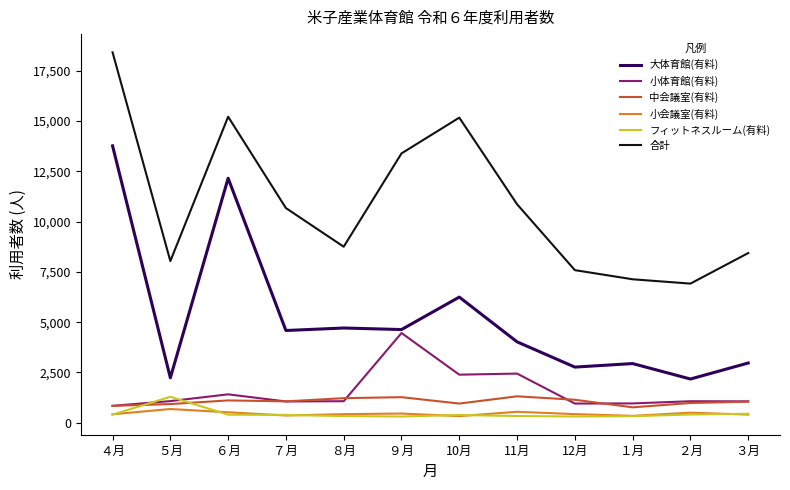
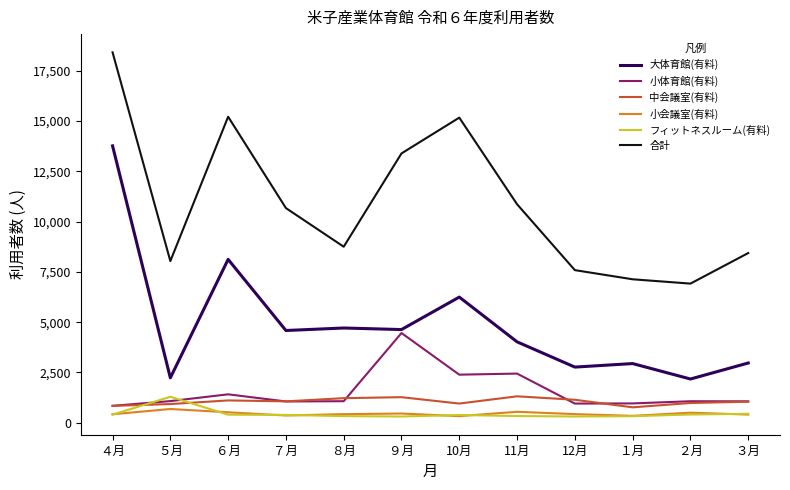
大体育館(有料), ６月: 12,200 -> 8,100
